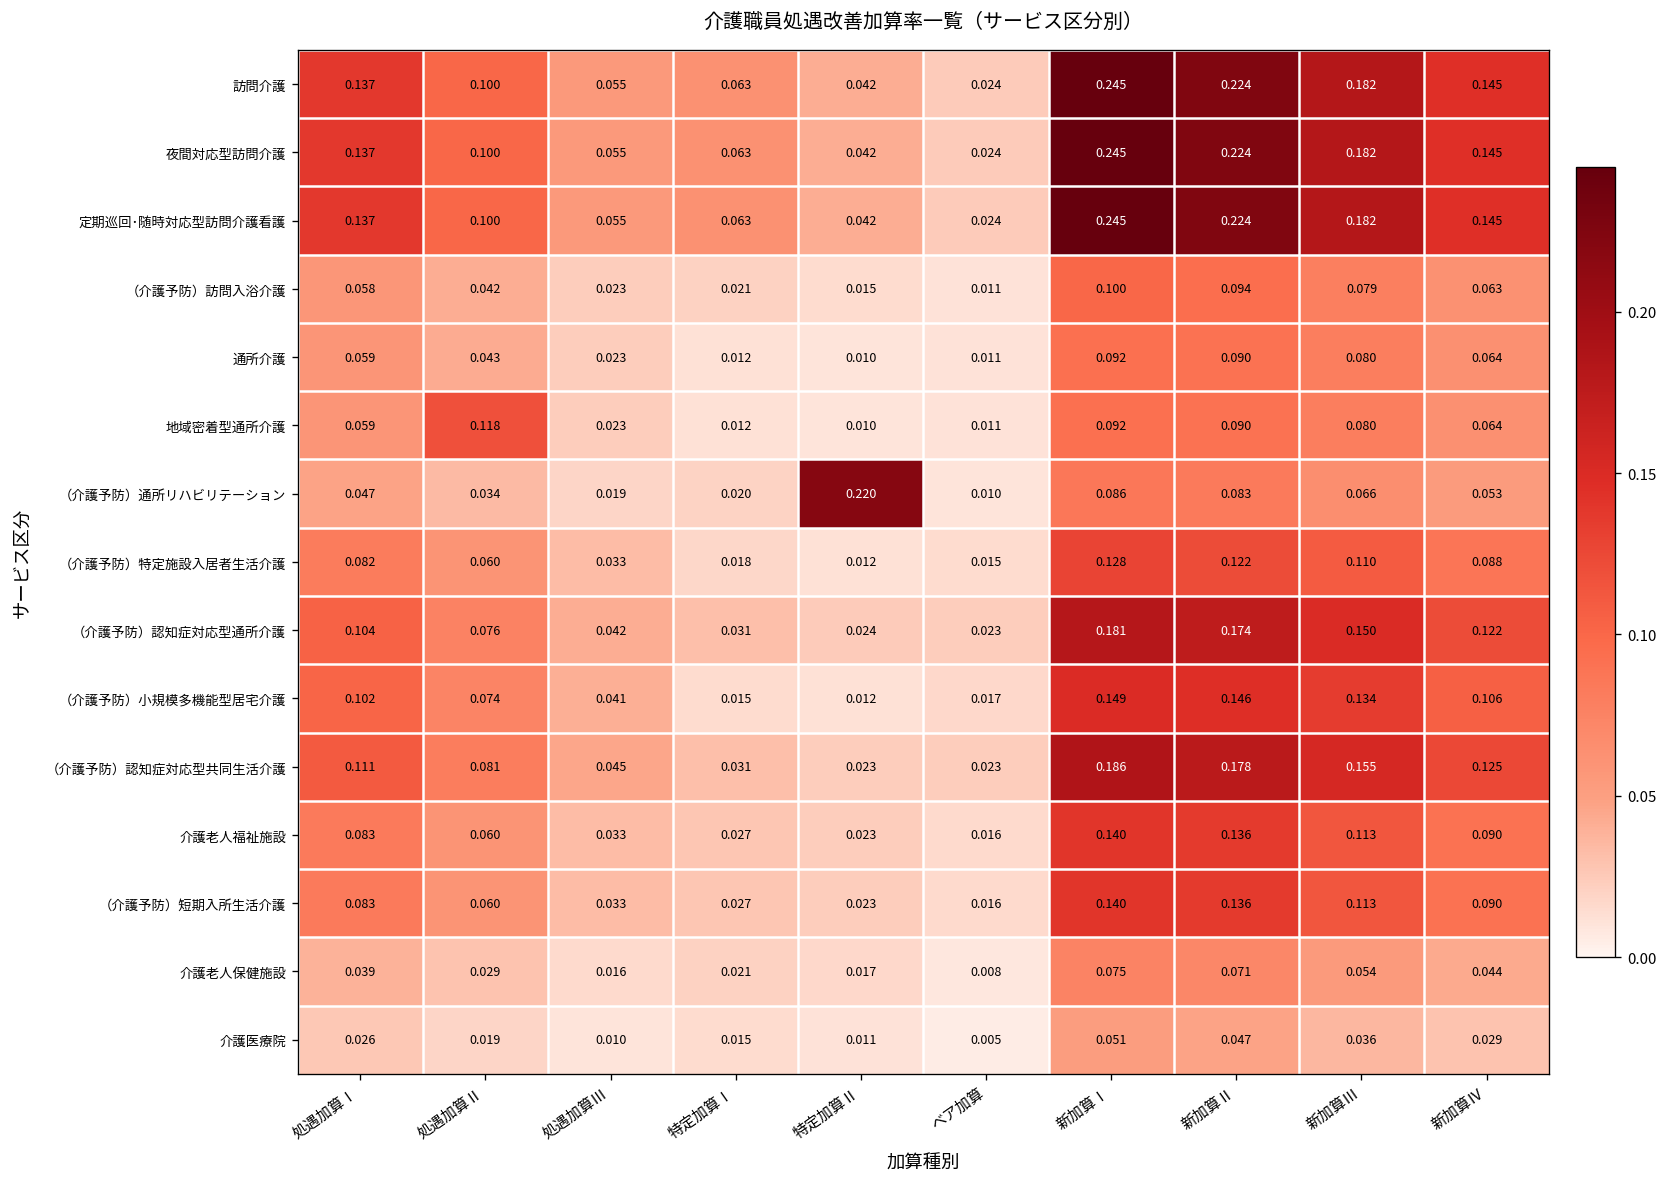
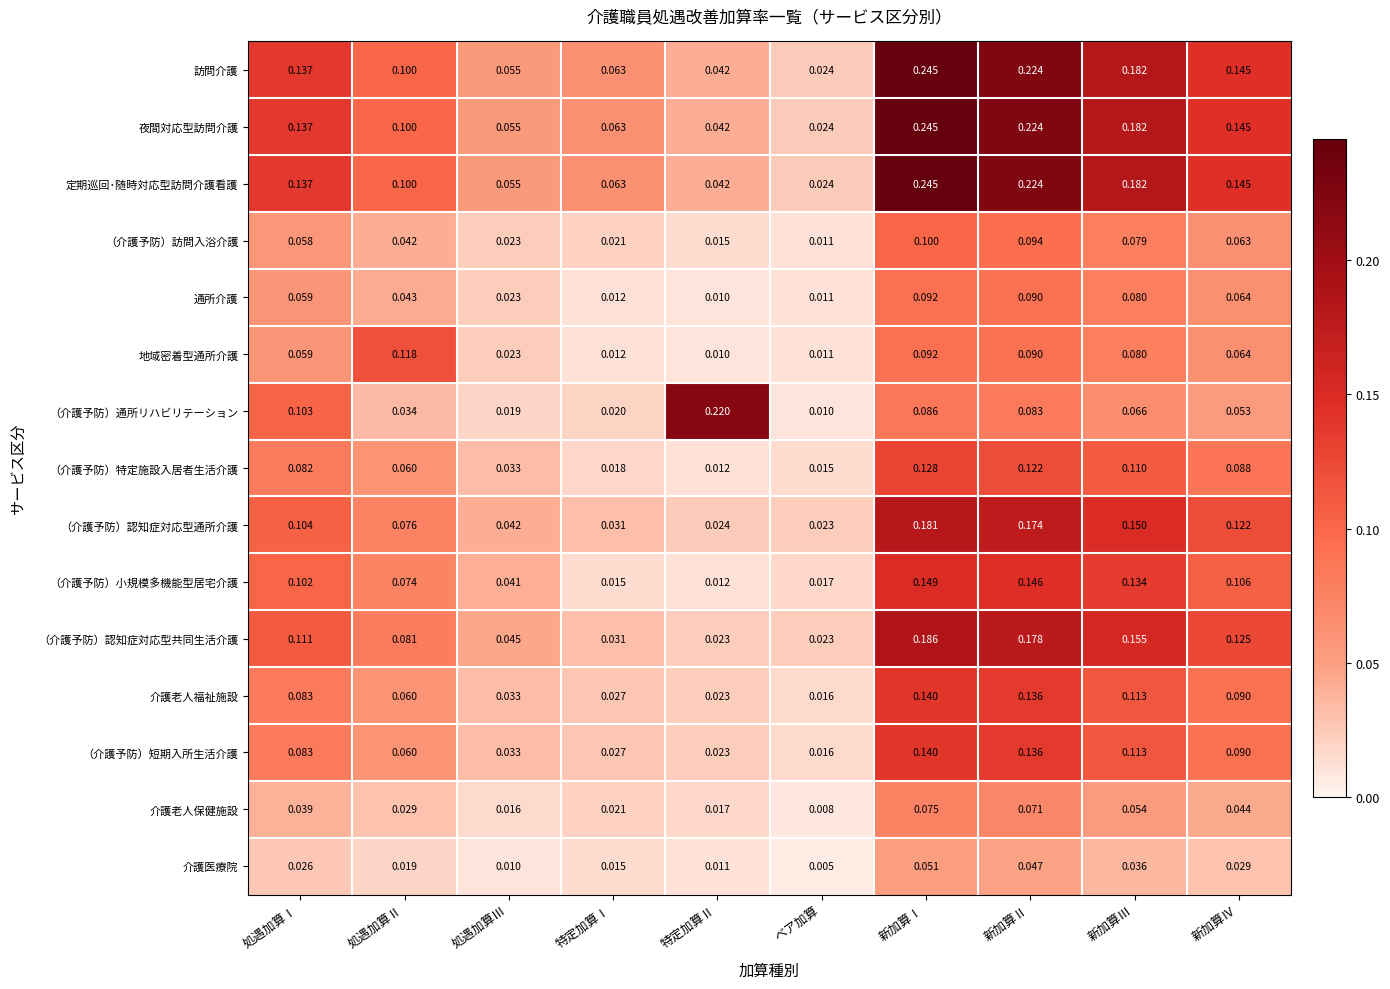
（介護予防）通所リハビリテーション, 処遇加算Ⅰ: 0.047 -> 0.103
